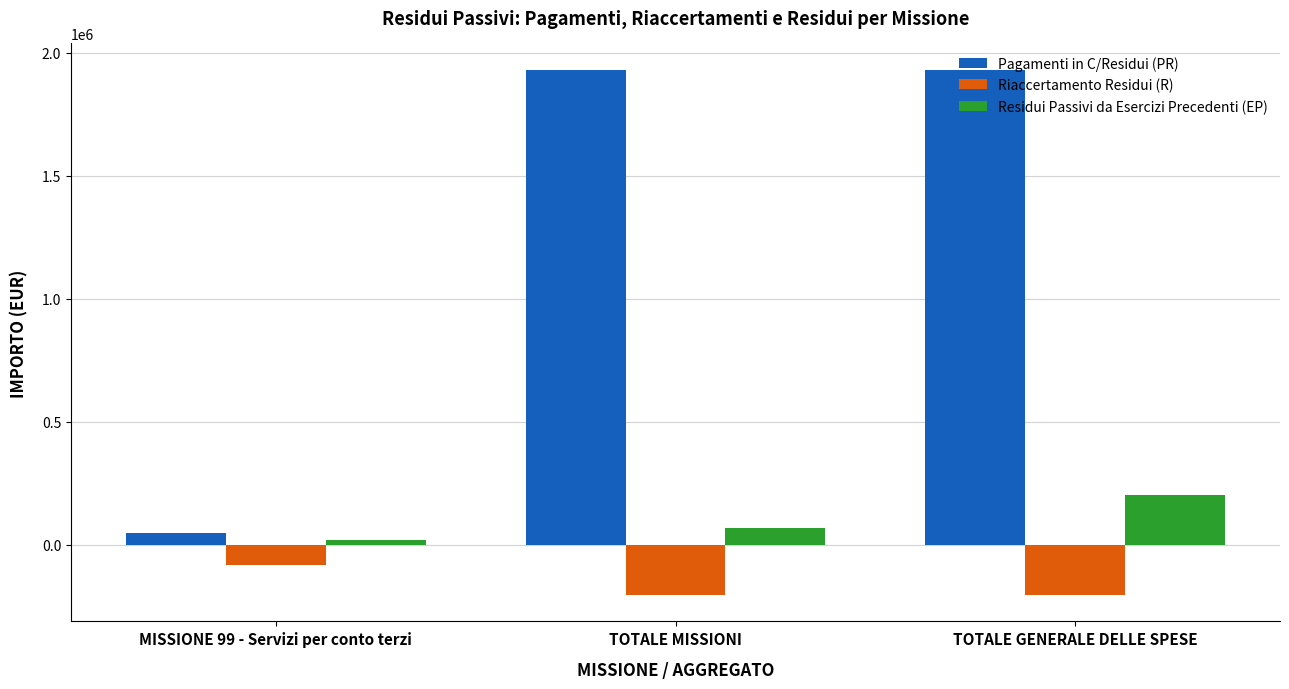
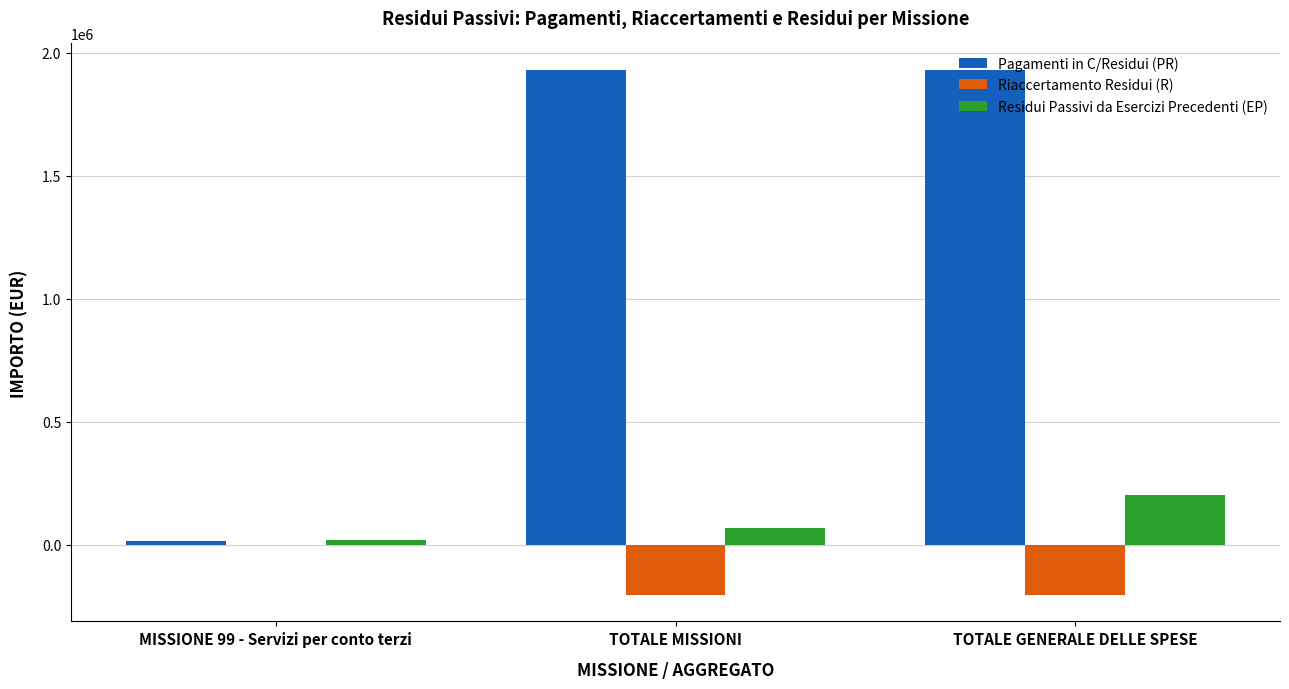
Pagamenti in C/Residui (PR), MISSIONE 99 - Servizi per conto terzi: 50000 -> 20000
Riaccertamento Residui (R), MISSIONE 99 - Servizi per conto terzi: -80000 -> 0
